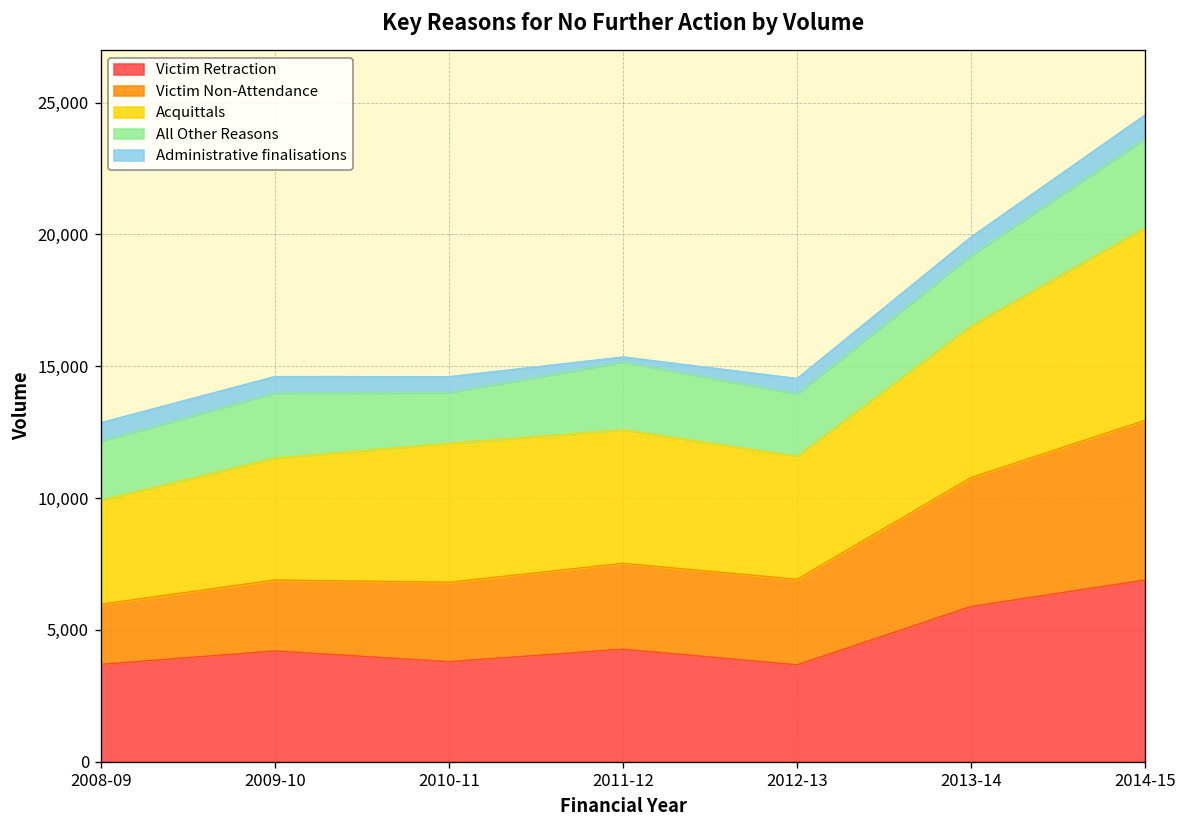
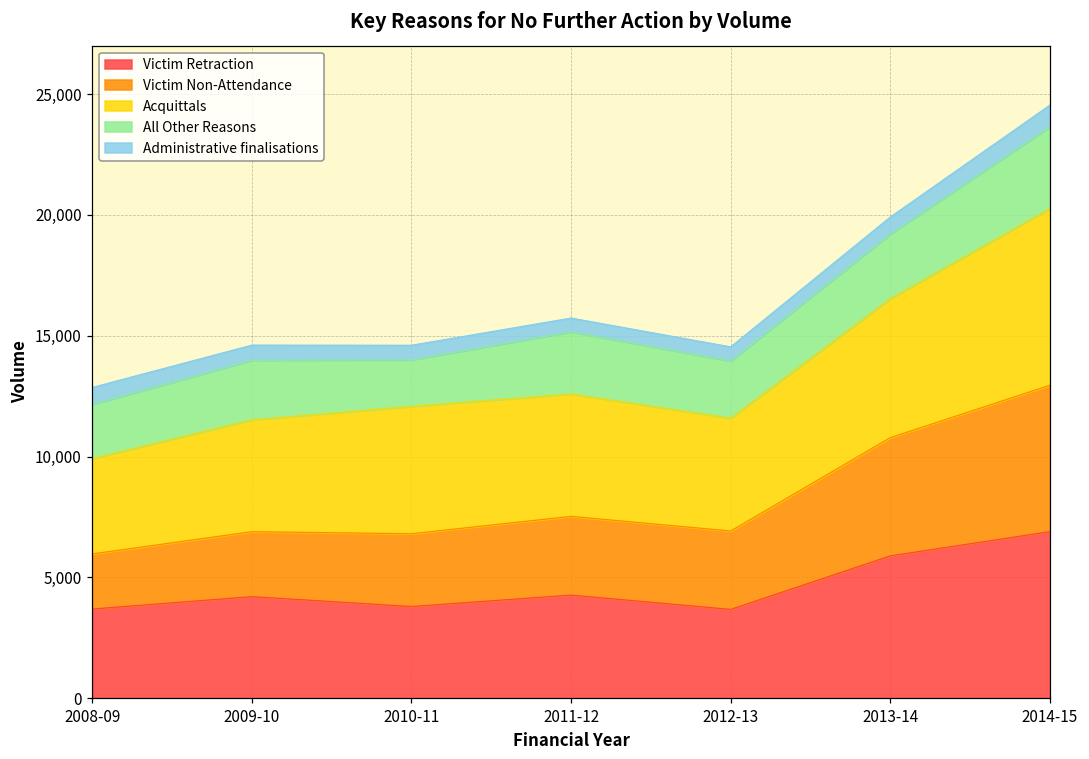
Administrative finalisations, 2011-12: 200 -> 600
